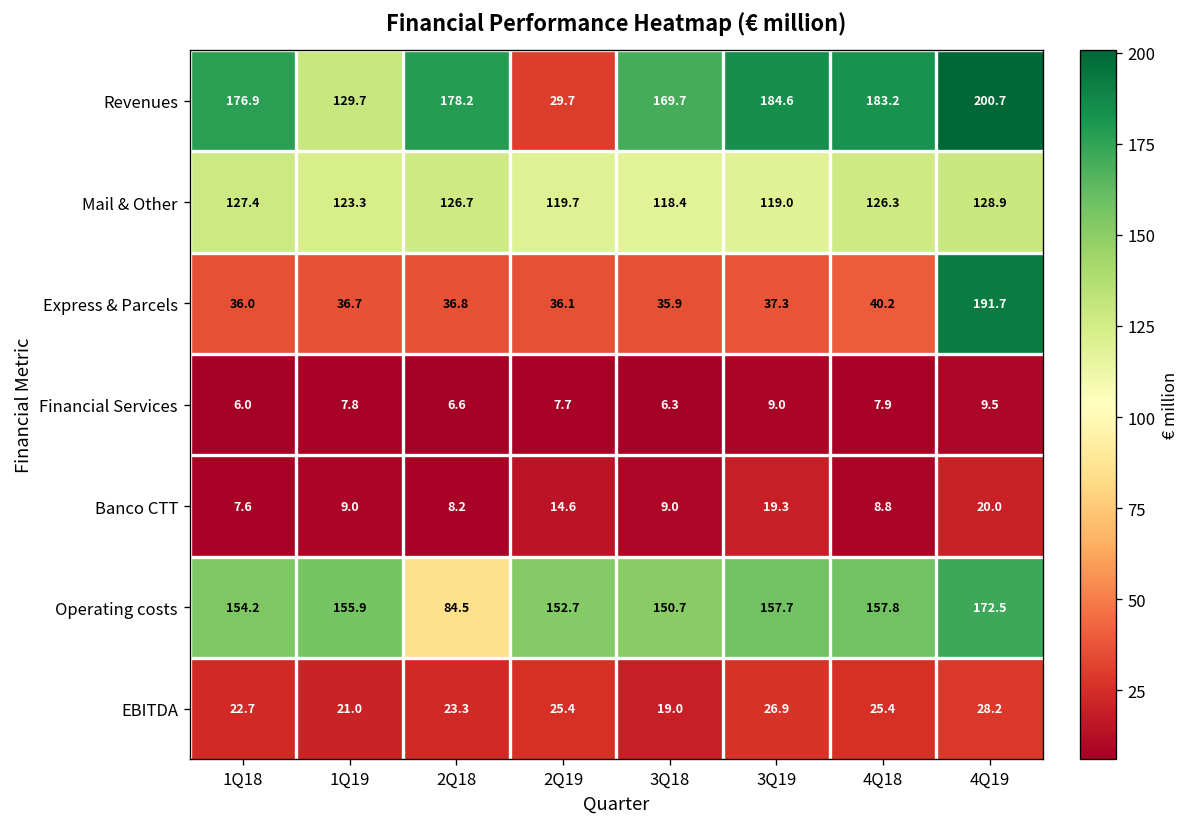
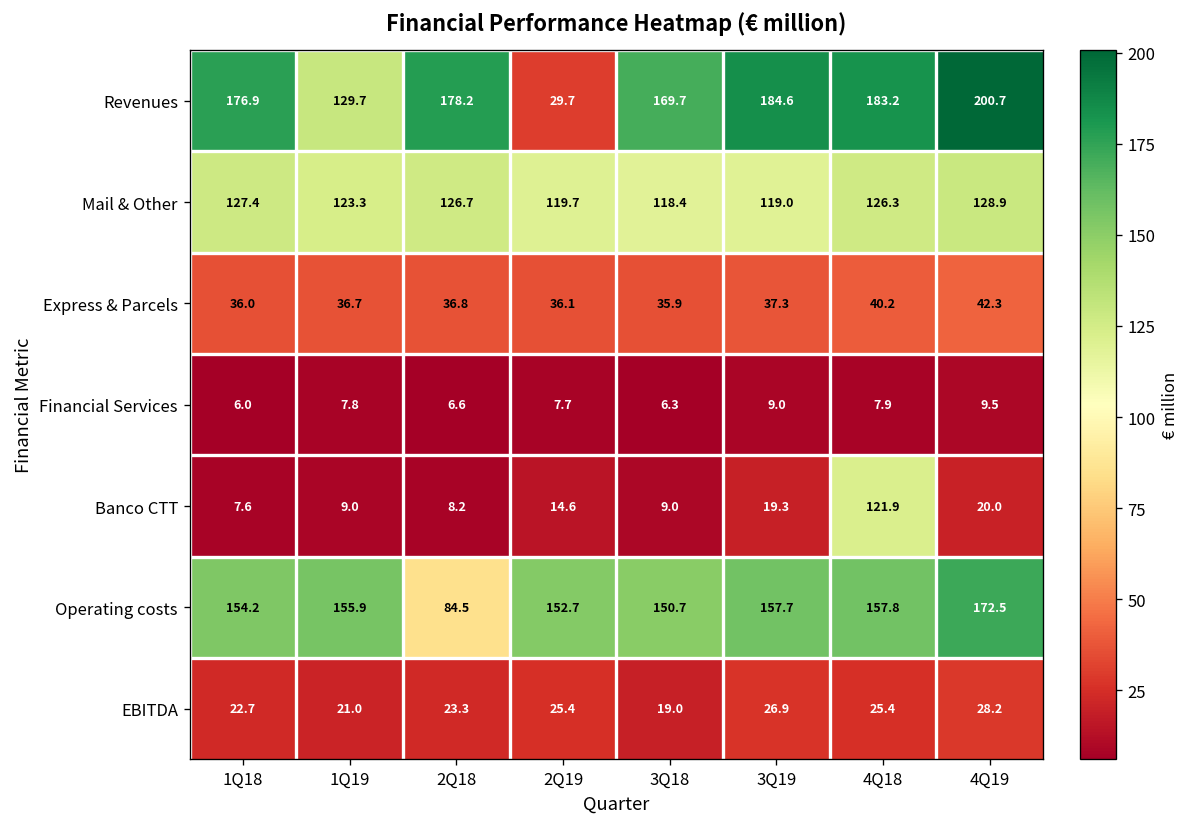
Express & Parcels, 4Q19: 191.7 -> 42.3
Banco CTT, 4Q18: 8.8 -> 121.9
